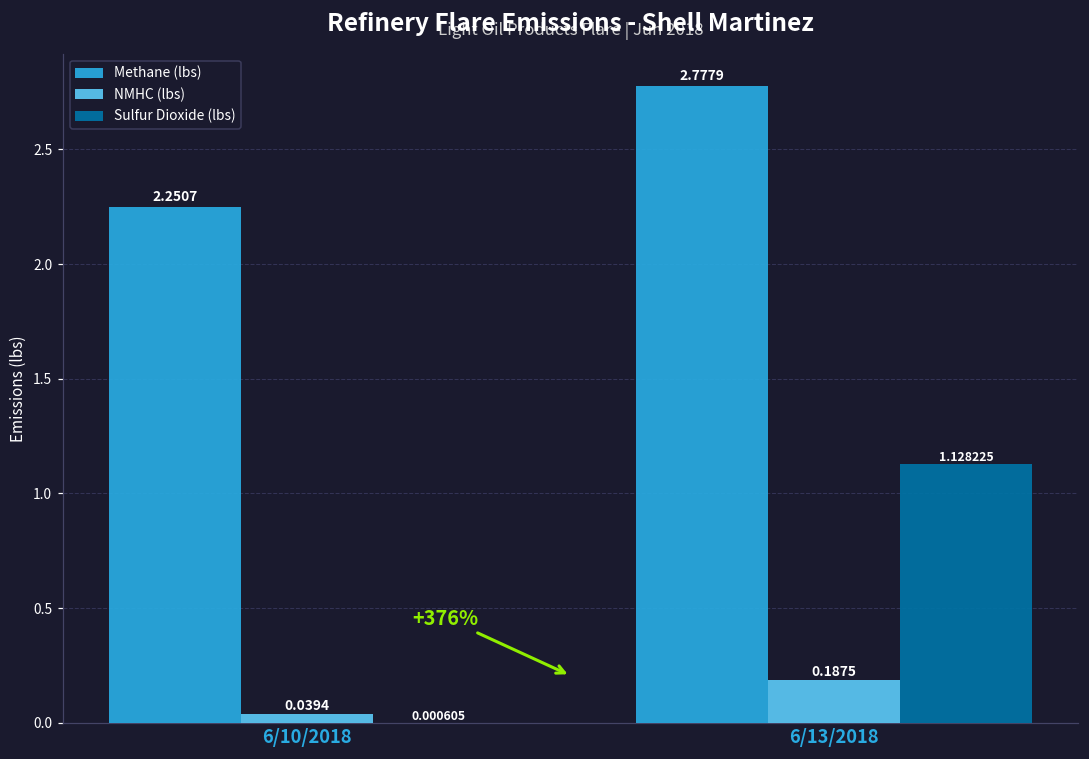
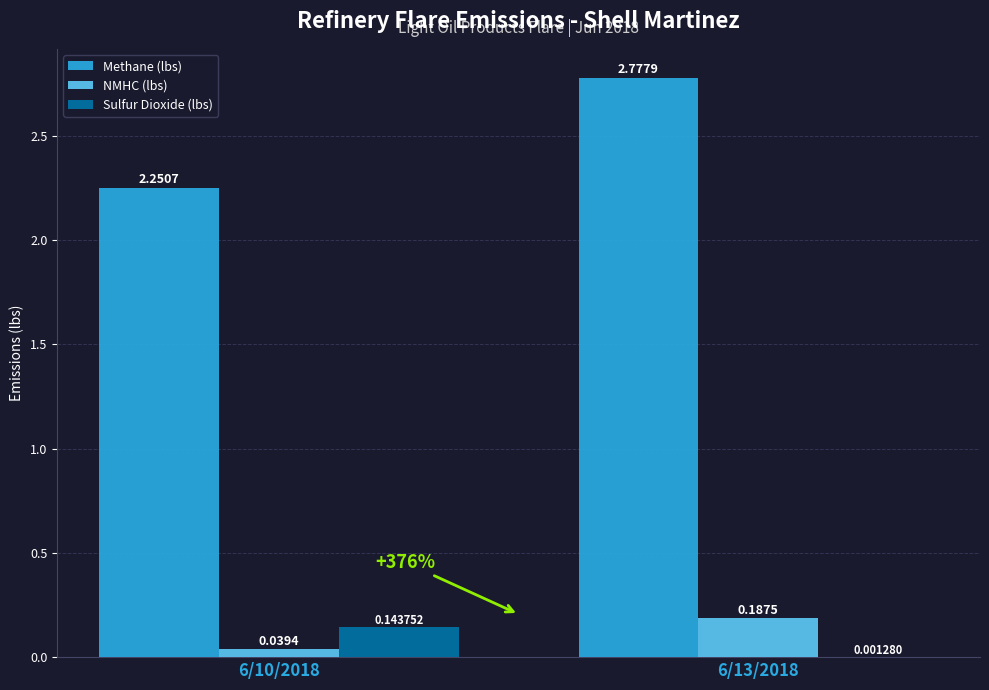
Sulfur Dioxide (lbs), 6/10/2018: 0.000605 -> 0.143752
Sulfur Dioxide (lbs), 6/13/2018: 1.128225 -> 0.001280
